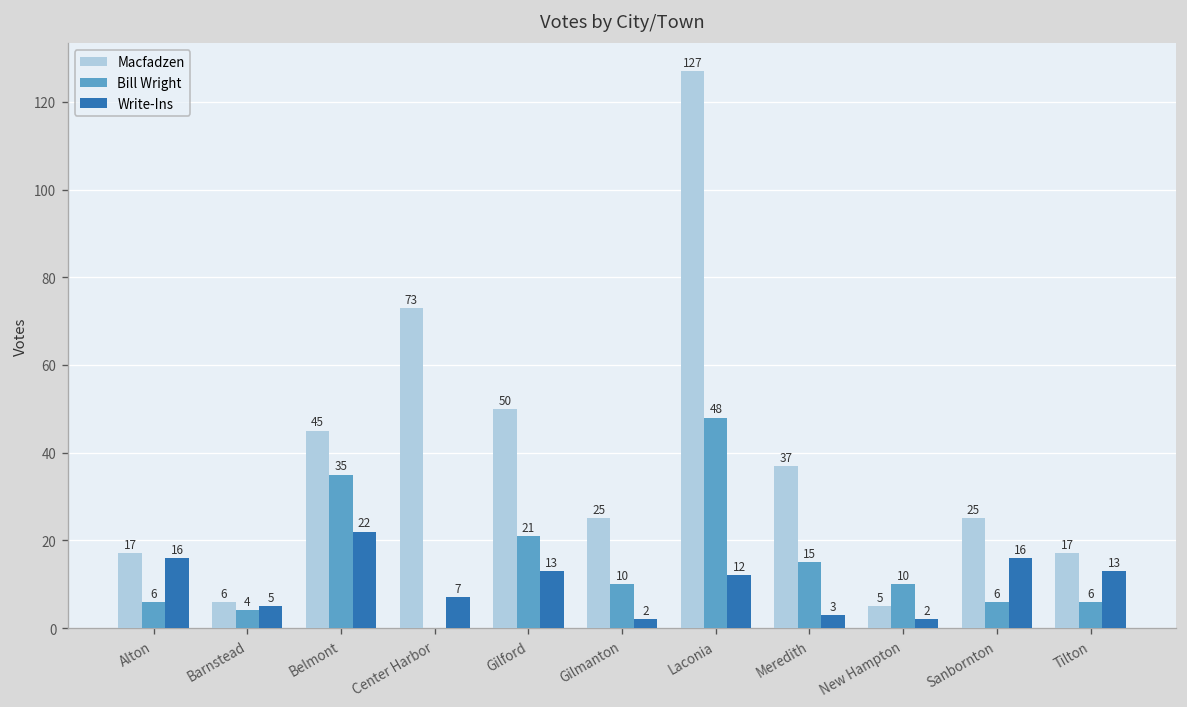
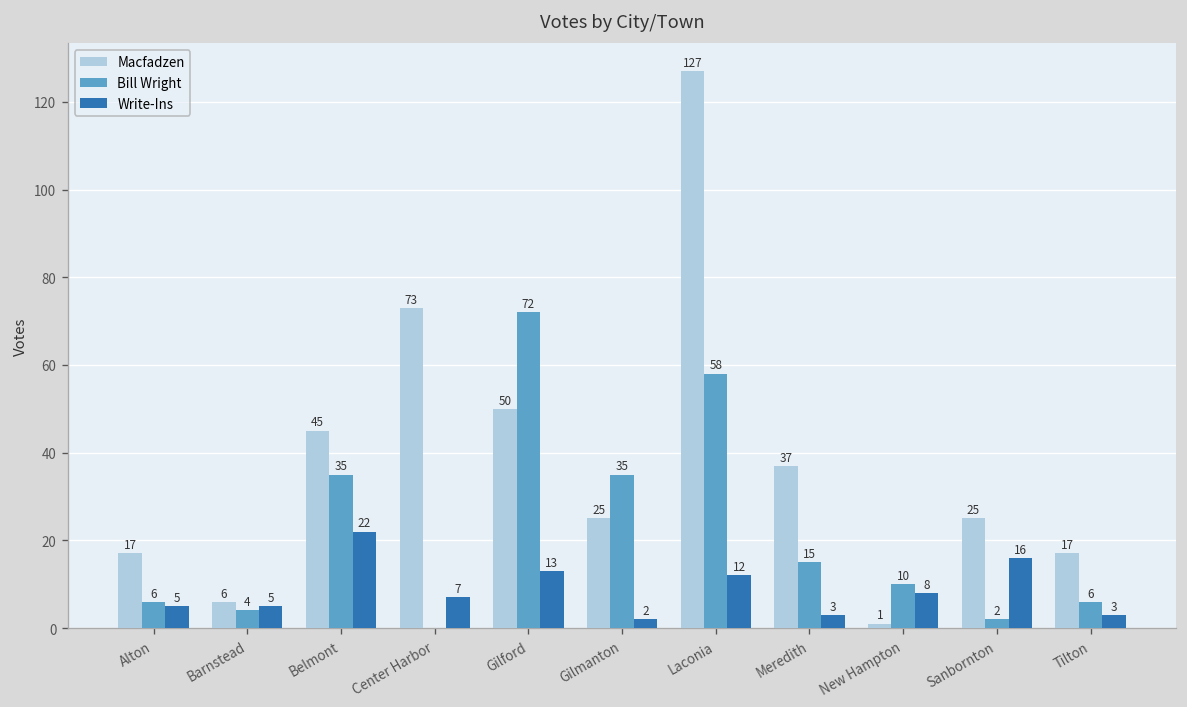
Write-Ins, Alton: 16 -> 5
Bill Wright, Gilford: 21 -> 72
Bill Wright, Gilmanton: 10 -> 35
Bill Wright, Laconia: 48 -> 58
Macfadzen, New Hampton: 5 -> 1
Write-Ins, New Hampton: 2 -> 8
Bill Wright, Sanbornton: 6 -> 2
Write-Ins, Tilton: 13 -> 3
